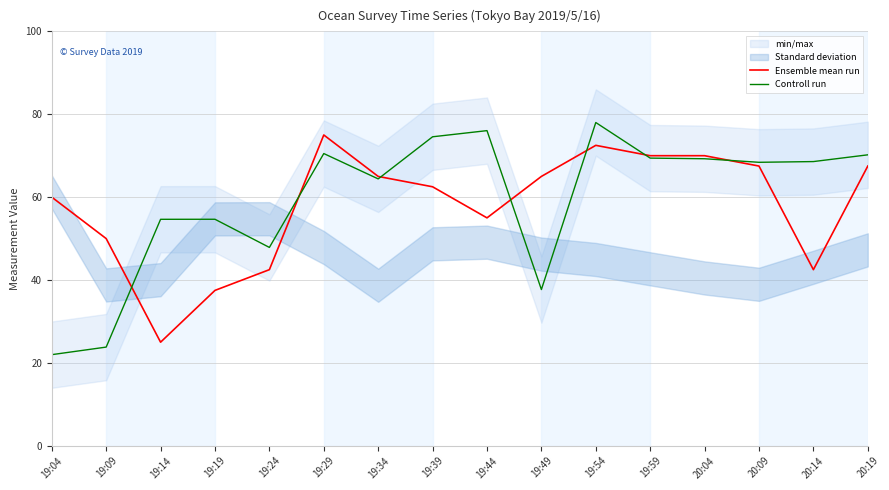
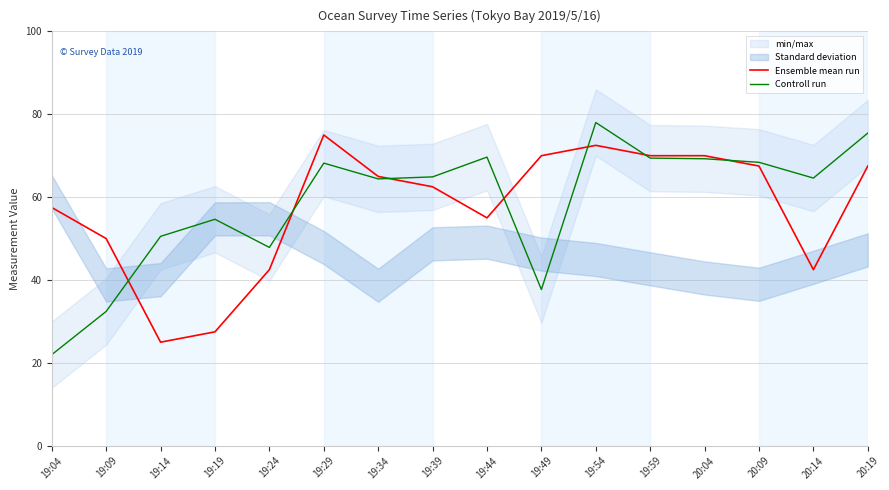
Ensemble mean run, 19:04: 60 -> 58
Controll run, 19:09: 24 -> 32
Controll run, 19:14: 55 -> 51
Ensemble mean run, 19:19: 38 -> 27
Controll run, 19:29: 71 -> 68
Controll run, 19:39: 75 -> 65
Controll run, 19:44: 76 -> 70
Ensemble mean run, 19:49: 65 -> 70
Controll run, 20:14: 69 -> 65
Controll run, 20:19: 70 -> 75
